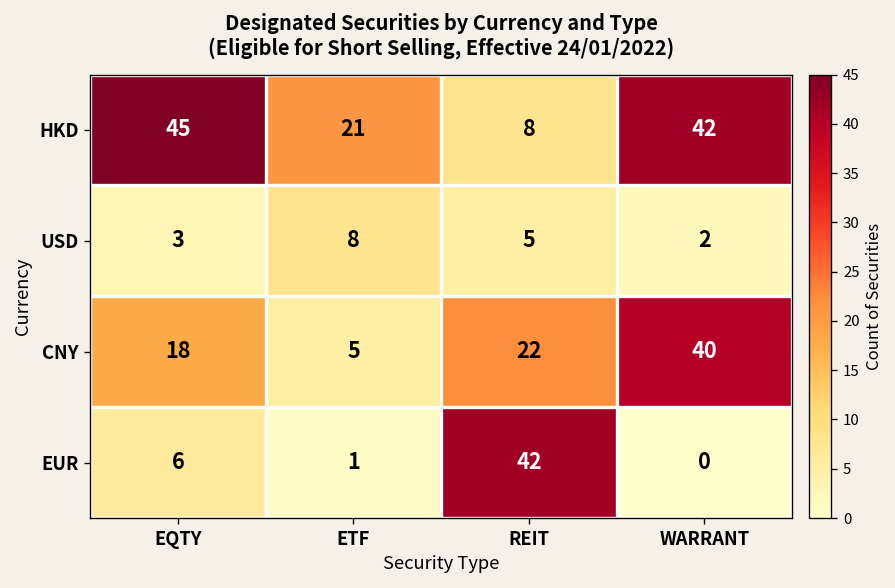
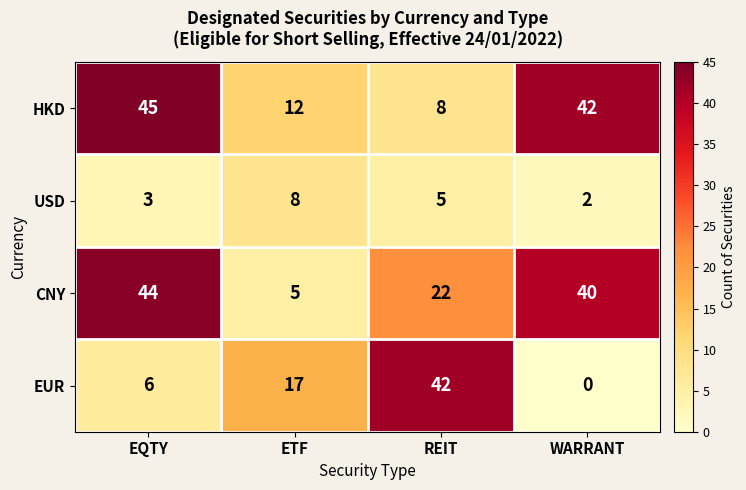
HKD, ETF: 21 -> 12
CNY, EQTY: 18 -> 44
EUR, ETF: 1 -> 17
